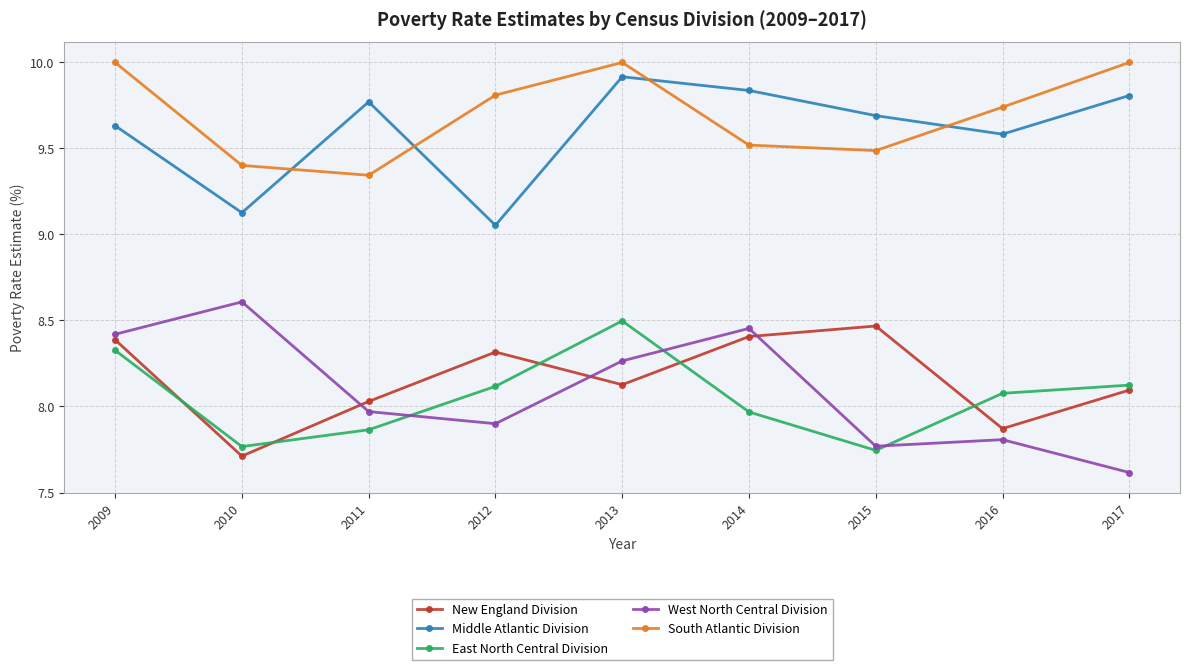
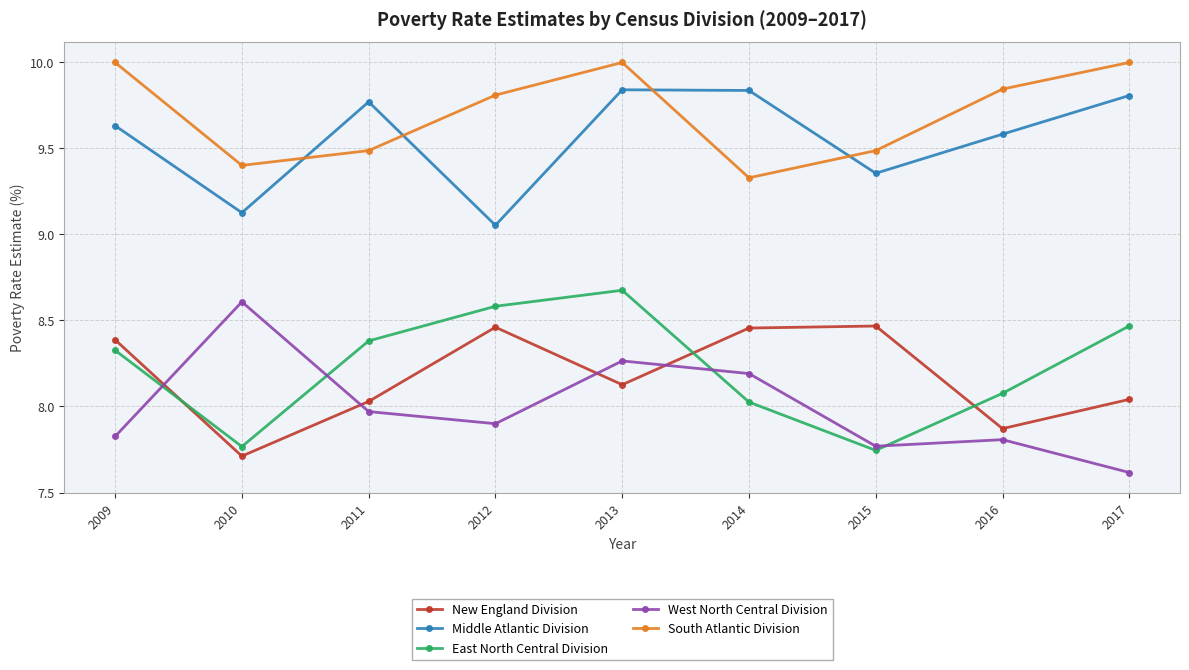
West North Central Division, 2009: 8.42 -> 7.83
East North Central Division, 2011: 7.86 -> 8.38
South Atlantic Division, 2011: 9.34 -> 9.49
New England Division, 2012: 8.32 -> 8.46
East North Central Division, 2012: 8.12 -> 8.58
Middle Atlantic Division, 2013: 9.91 -> 9.84
East North Central Division, 2013: 8.50 -> 8.67
New England Division, 2014: 8.41 -> 8.46
East North Central Division, 2014: 7.97 -> 8.03
West North Central Division, 2014: 8.45 -> 8.19
South Atlantic Division, 2014: 9.52 -> 9.33
Middle Atlantic Division, 2015: 9.69 -> 9.35
South Atlantic Division, 2016: 9.74 -> 9.84
New England Division, 2017: 8.09 -> 8.04
East North Central Division, 2017: 8.12 -> 8.47
